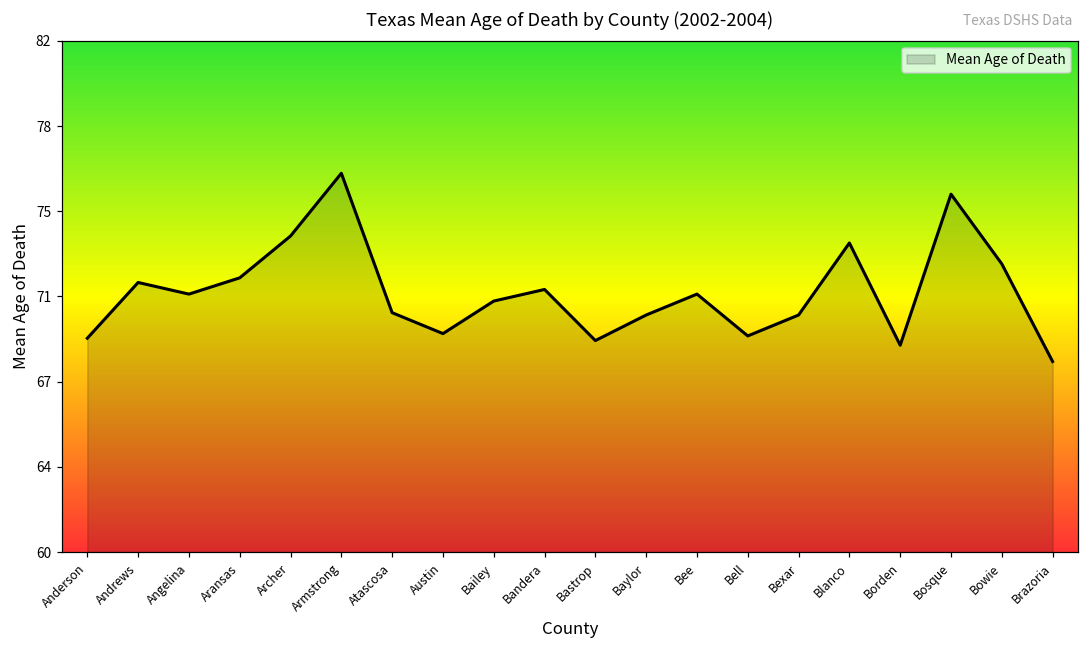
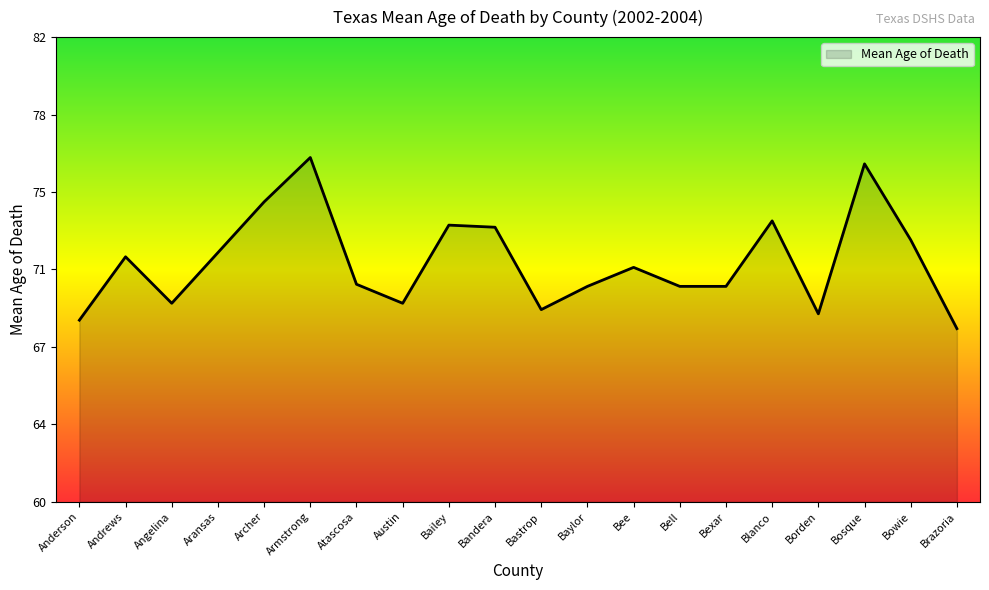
Anderson: 69.2 -> 68.6
Angelina: 71.1 -> 69.4
Archer: 73.6 -> 74.2
Bailey: 70.8 -> 73.1
Bandera: 71.3 -> 73.0
Bell: 69.3 -> 70.2
Bosque: 75.4 -> 76.0
